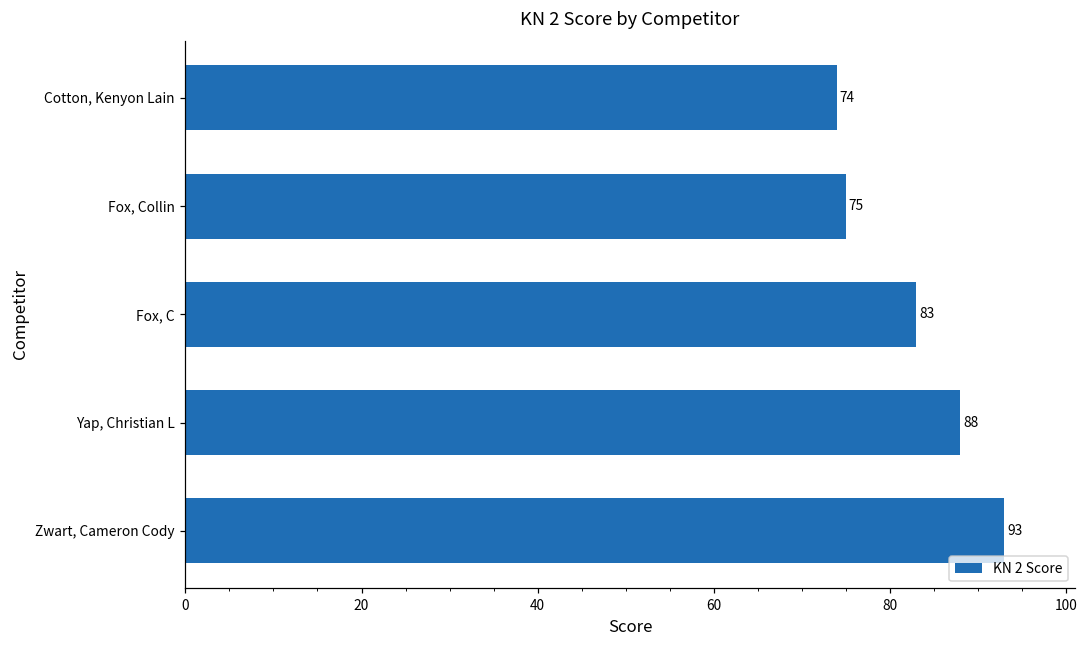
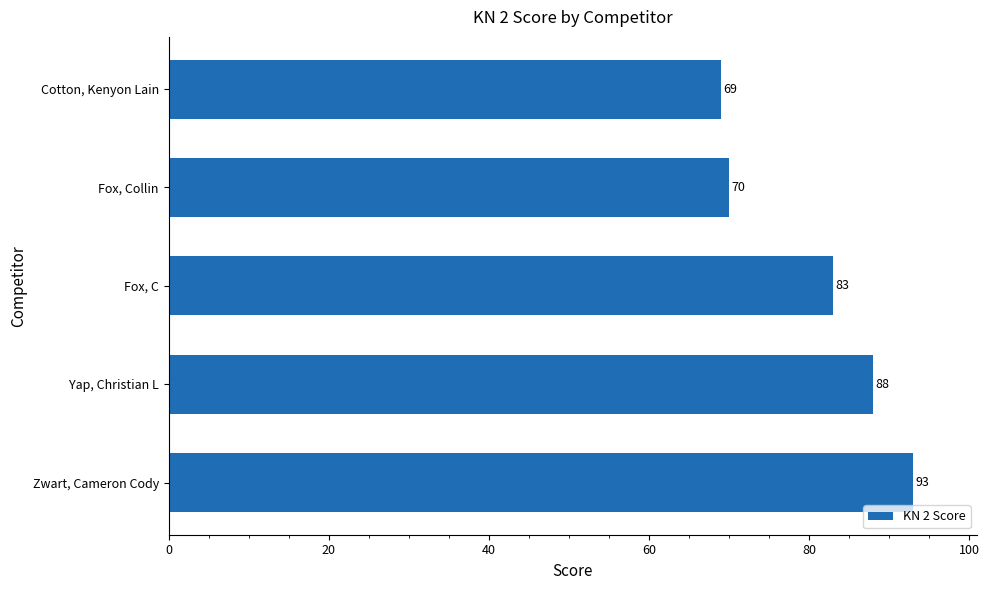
Cotton, Kenyon Lain: 74 -> 69
Fox, Collin: 75 -> 70
